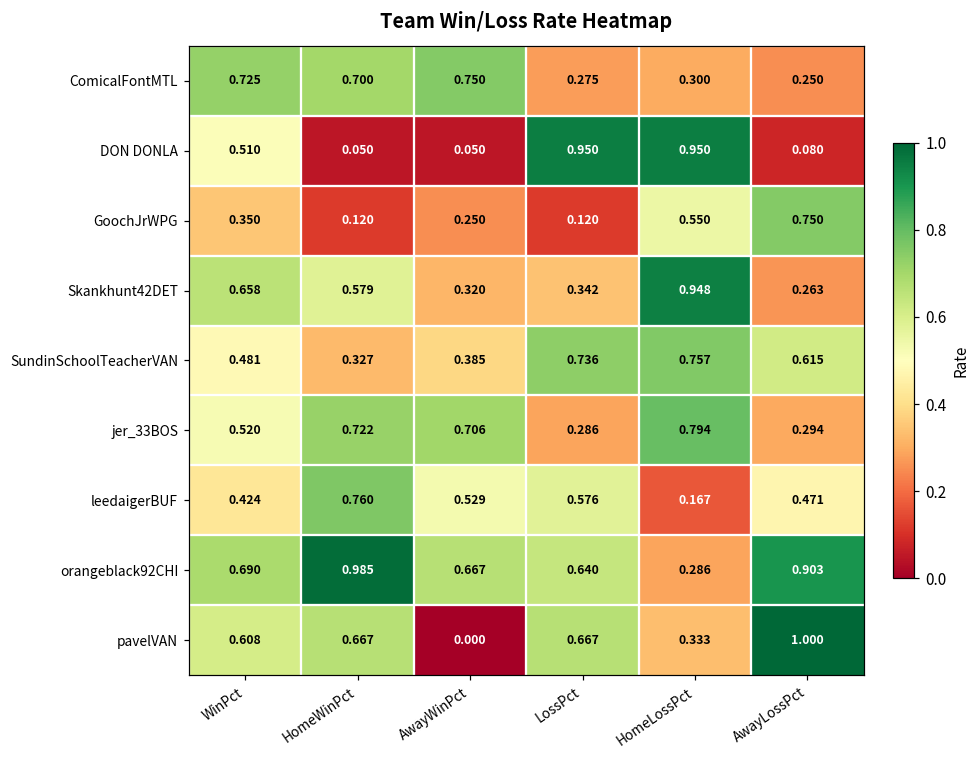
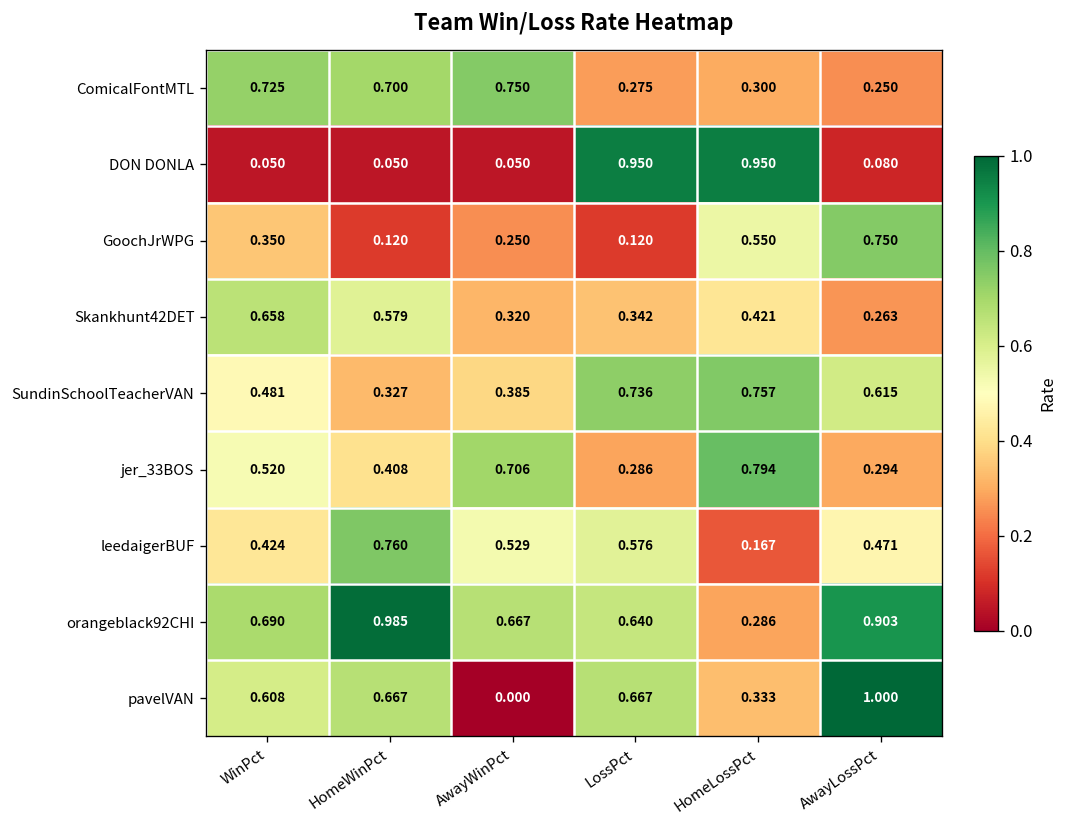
DON DONLA, WinPct: 0.510 -> 0.050
Skankhunt42DET, HomeLossPct: 0.948 -> 0.421
jer_33BOS, HomeWinPct: 0.722 -> 0.408
